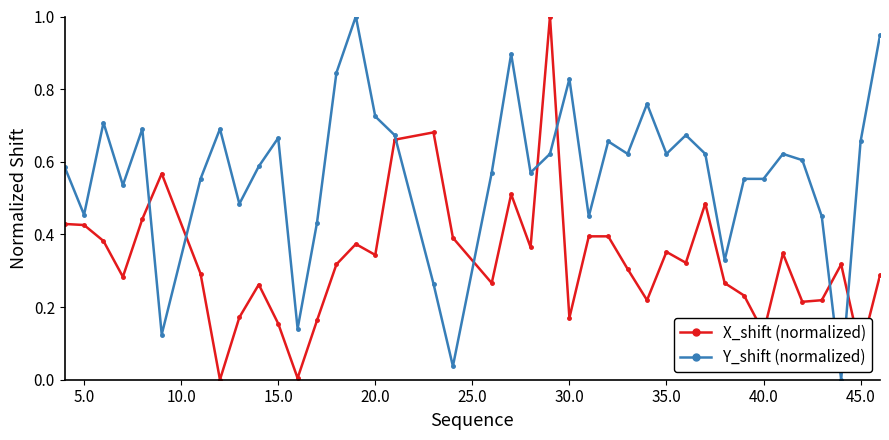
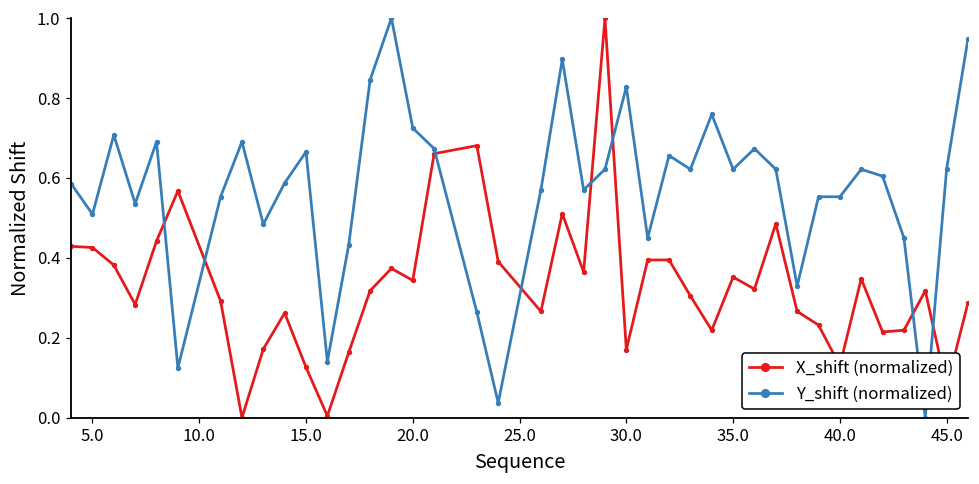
Y_shift (normalized), 5.0: 0.45 -> 0.51
X_shift (normalized), 15.0: 0.15 -> 0.13
Y_shift (normalized), 45.0: 0.66 -> 0.62
